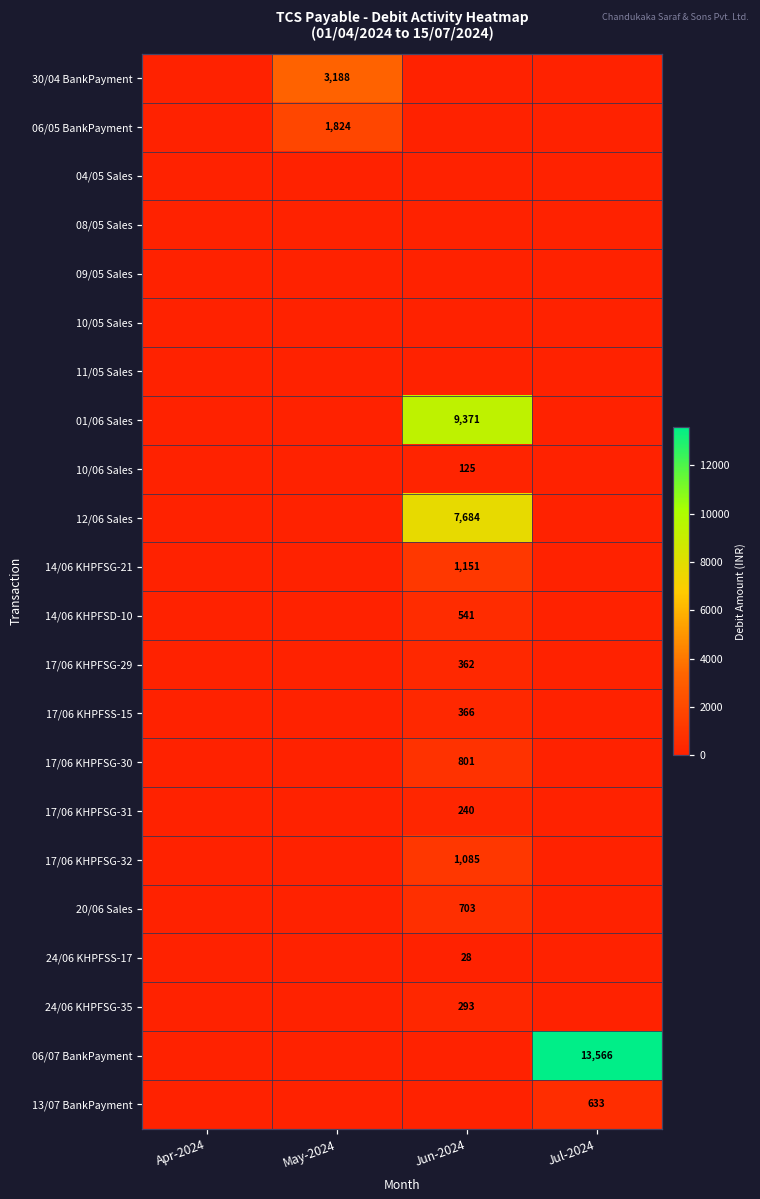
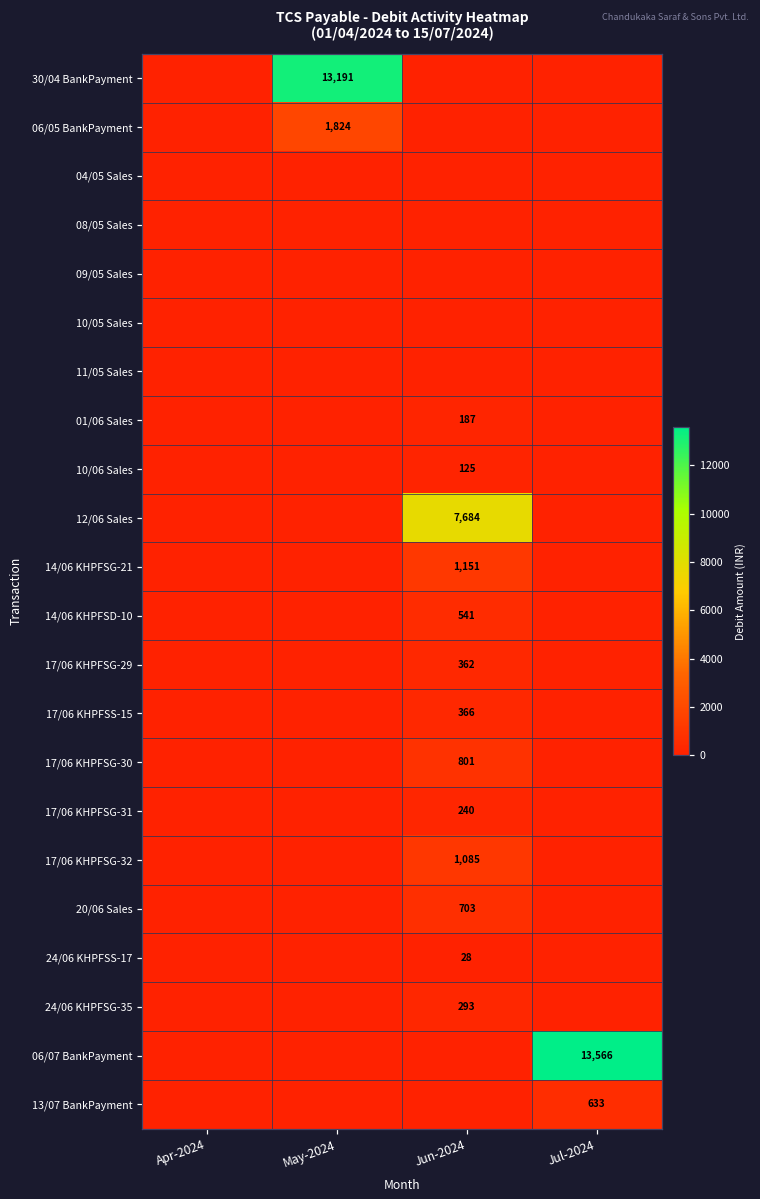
30/04 BankPayment, May-2024: 3,188 -> 13,191
01/06 Sales, Jun-2024: 9,371 -> 187
